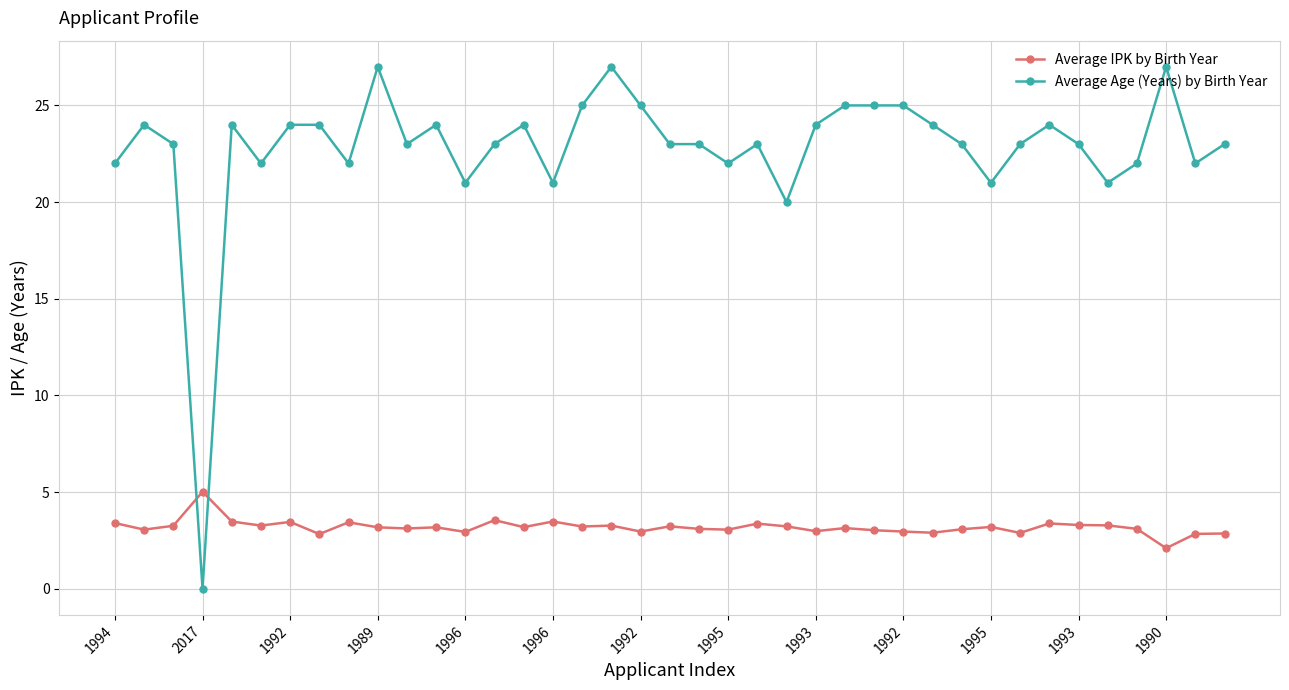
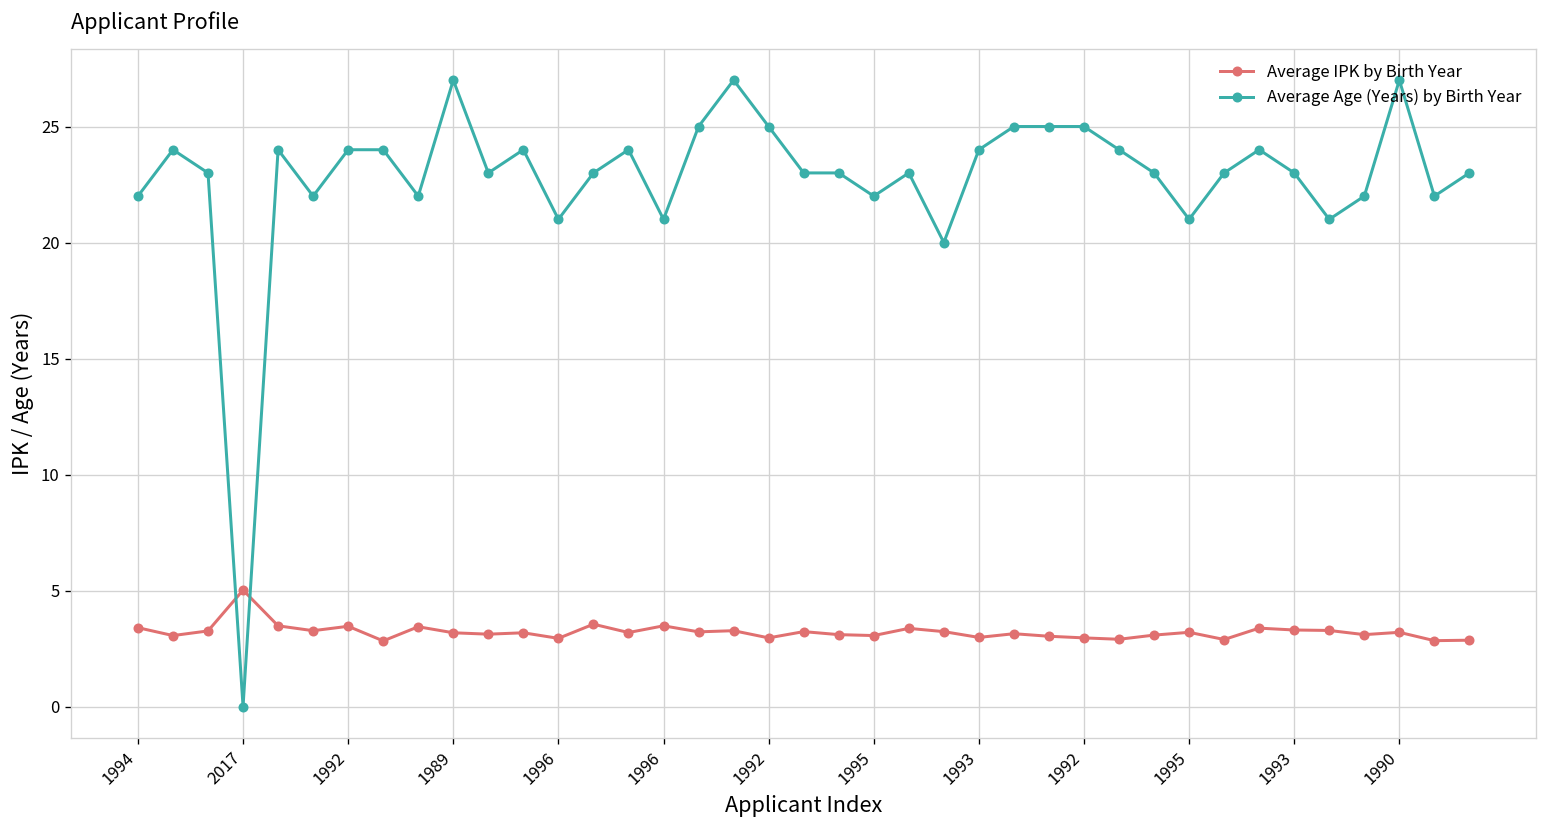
Average IPK by Birth Year, 1990: 2.1 -> 3.2
